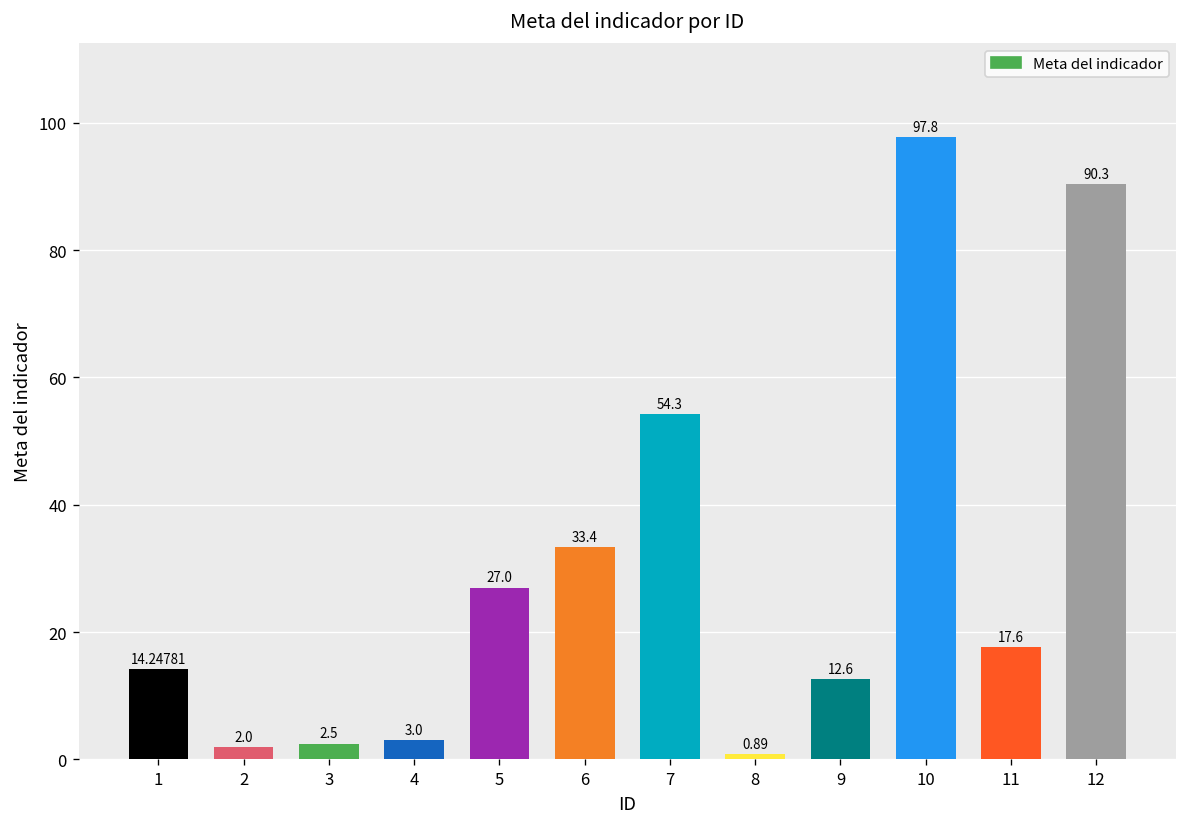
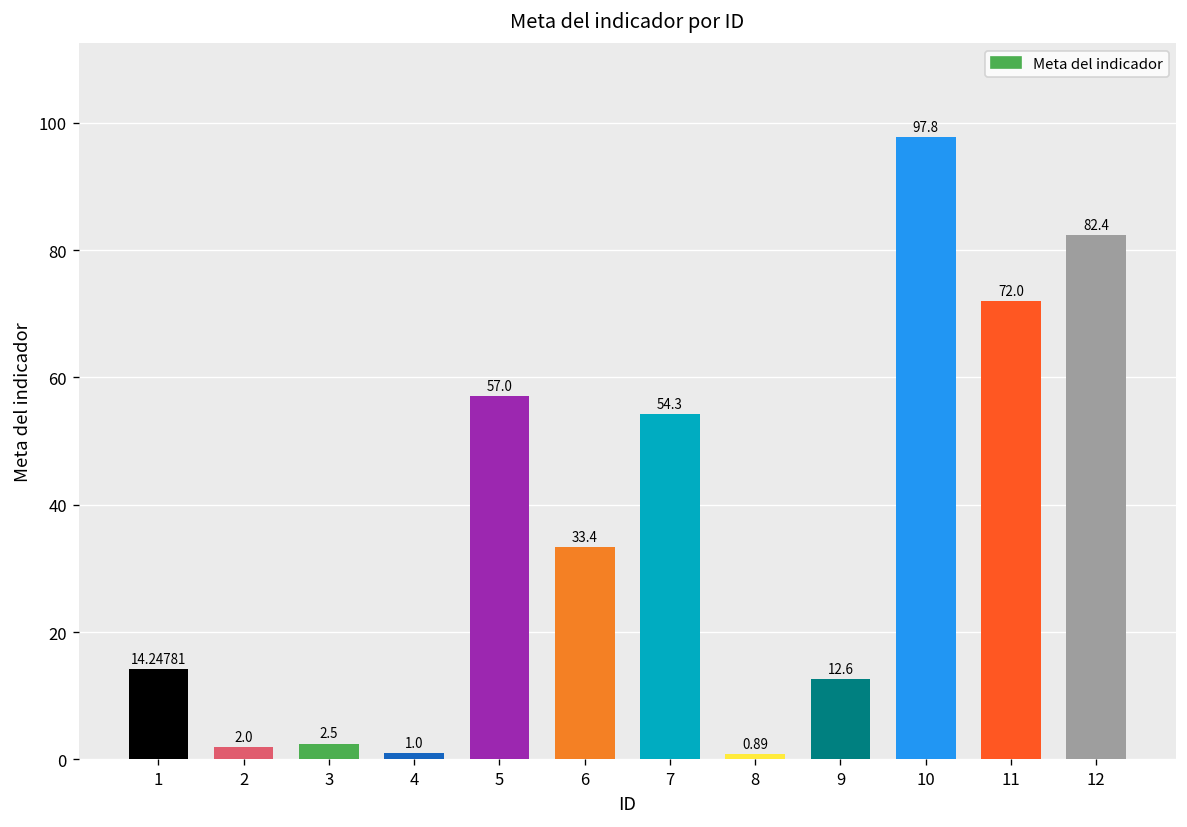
4: 3.0 -> 1.0
5: 27.0 -> 57.0
11: 17.6 -> 72.0
12: 90.3 -> 82.4
